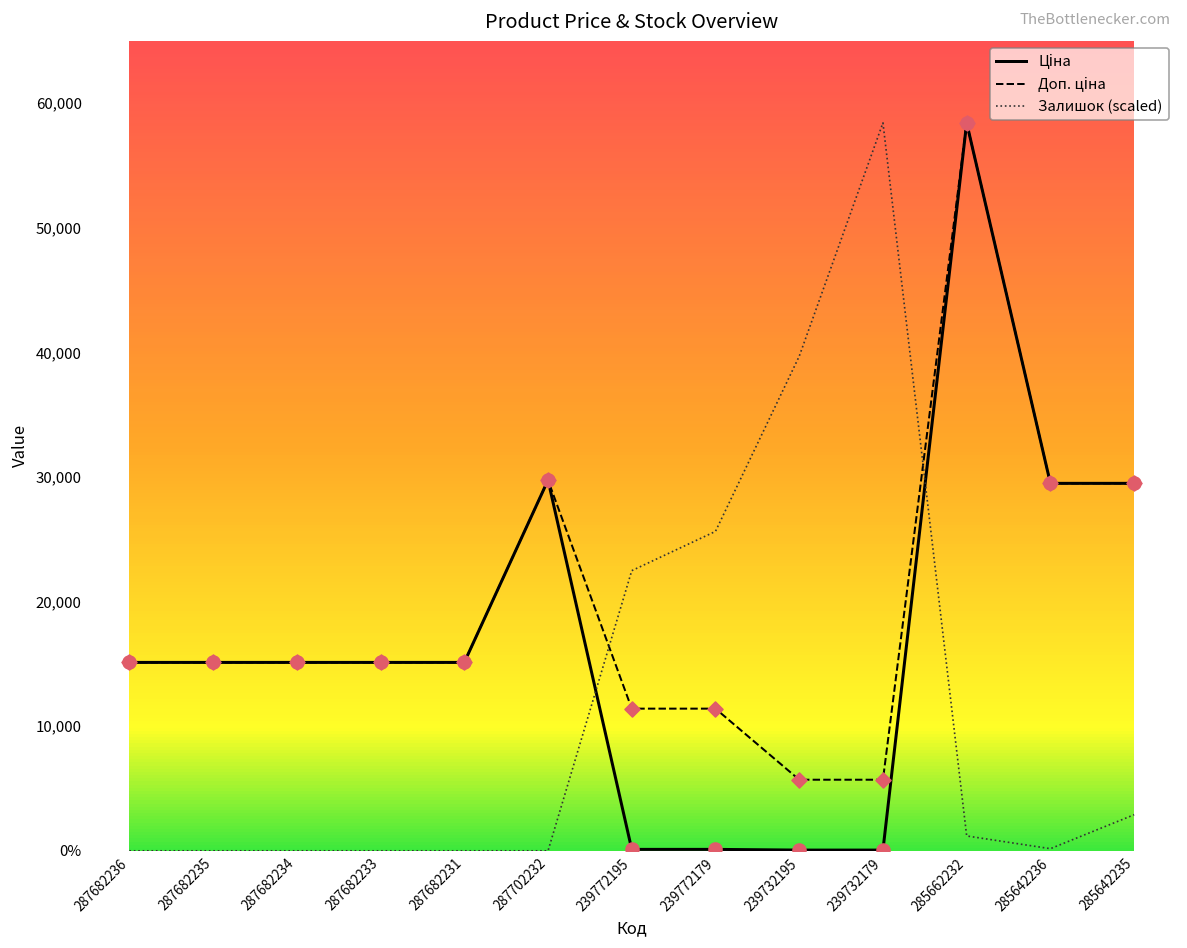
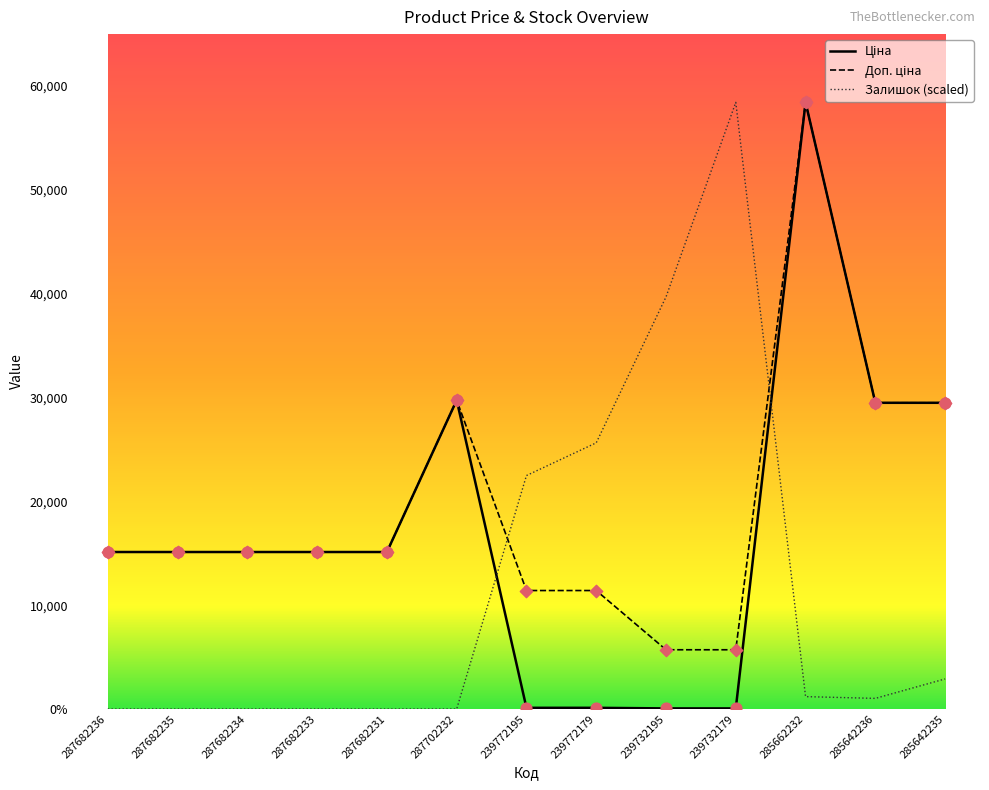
Залишок (scaled), 285642236: 200 -> 1,000
